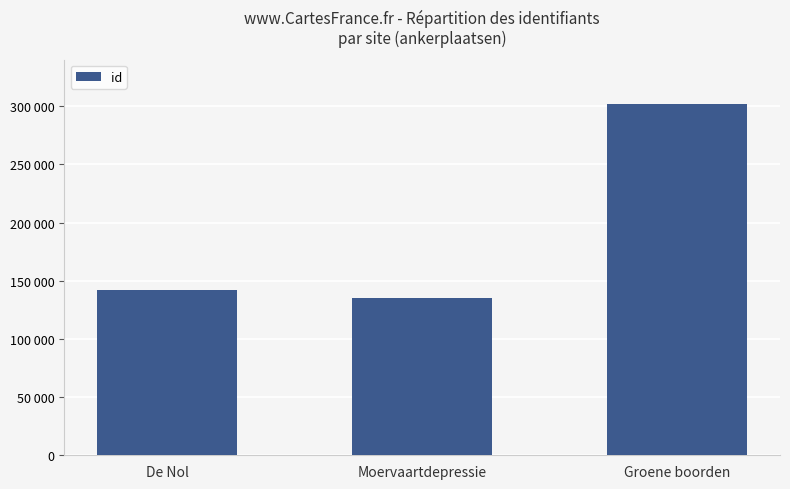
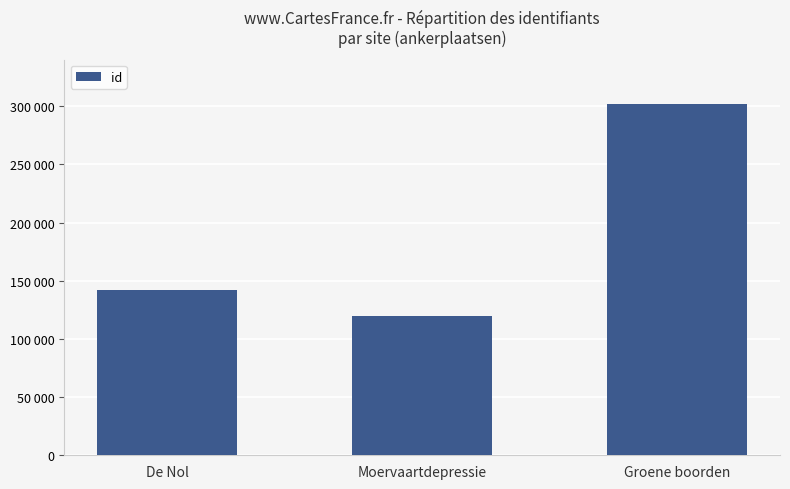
Moervaartdepressie: 135000 -> 120000
